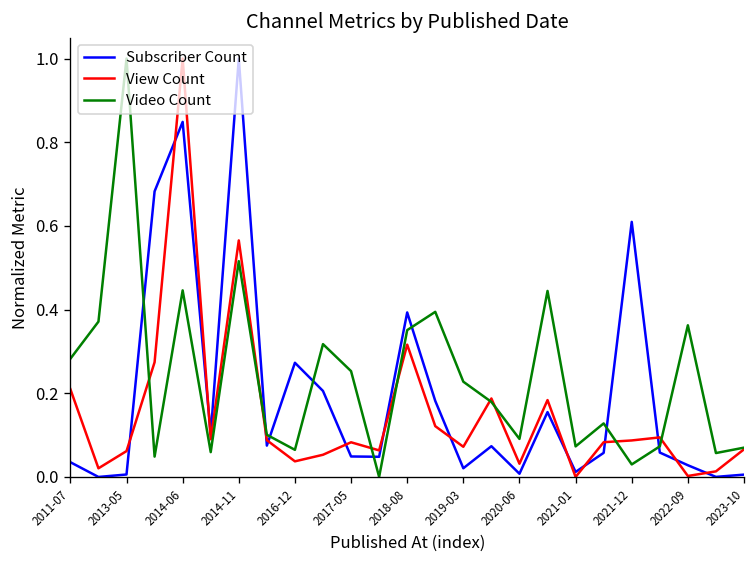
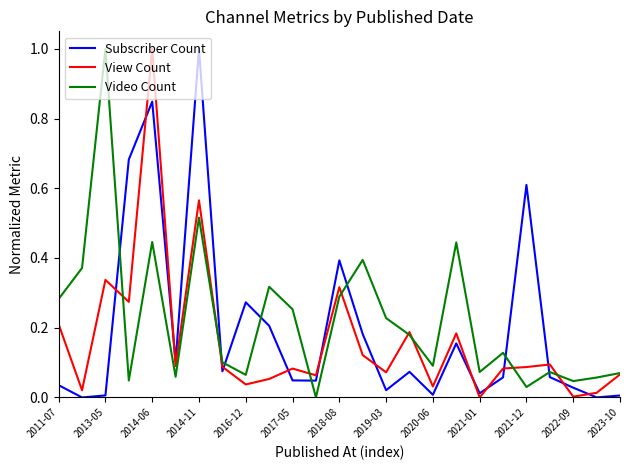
View Count, 2013-05: 0.06 -> 0.34
Video Count, 2018-08: 0.35 -> 0.29
Video Count, 2022-09: 0.36 -> 0.05
